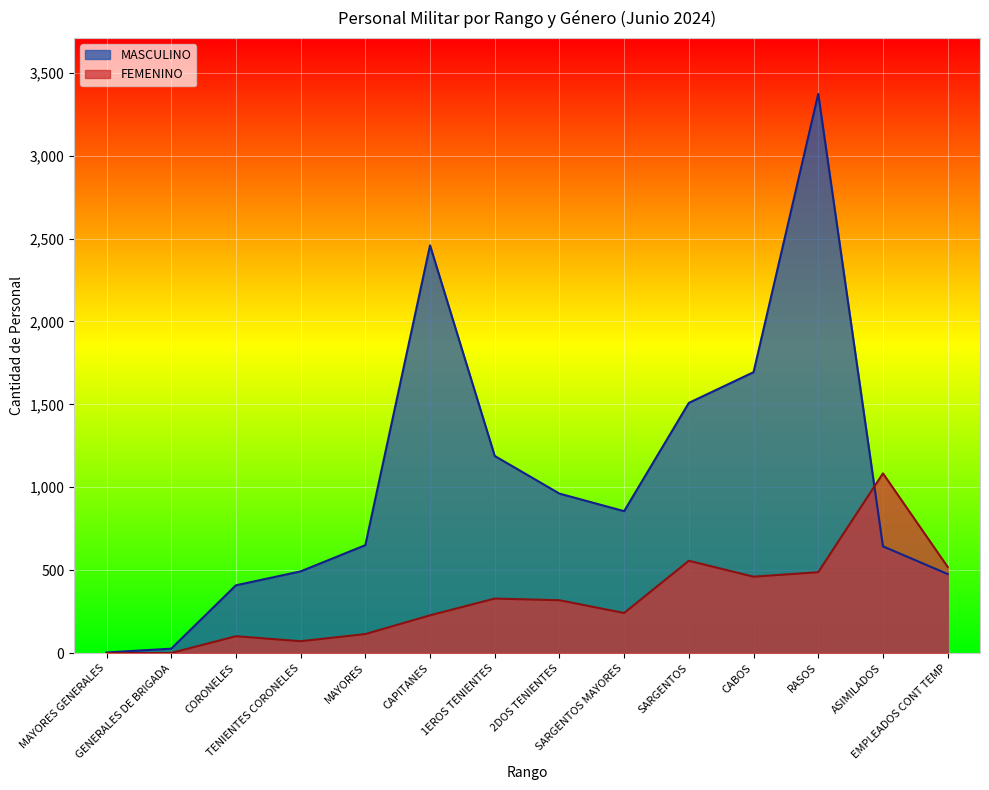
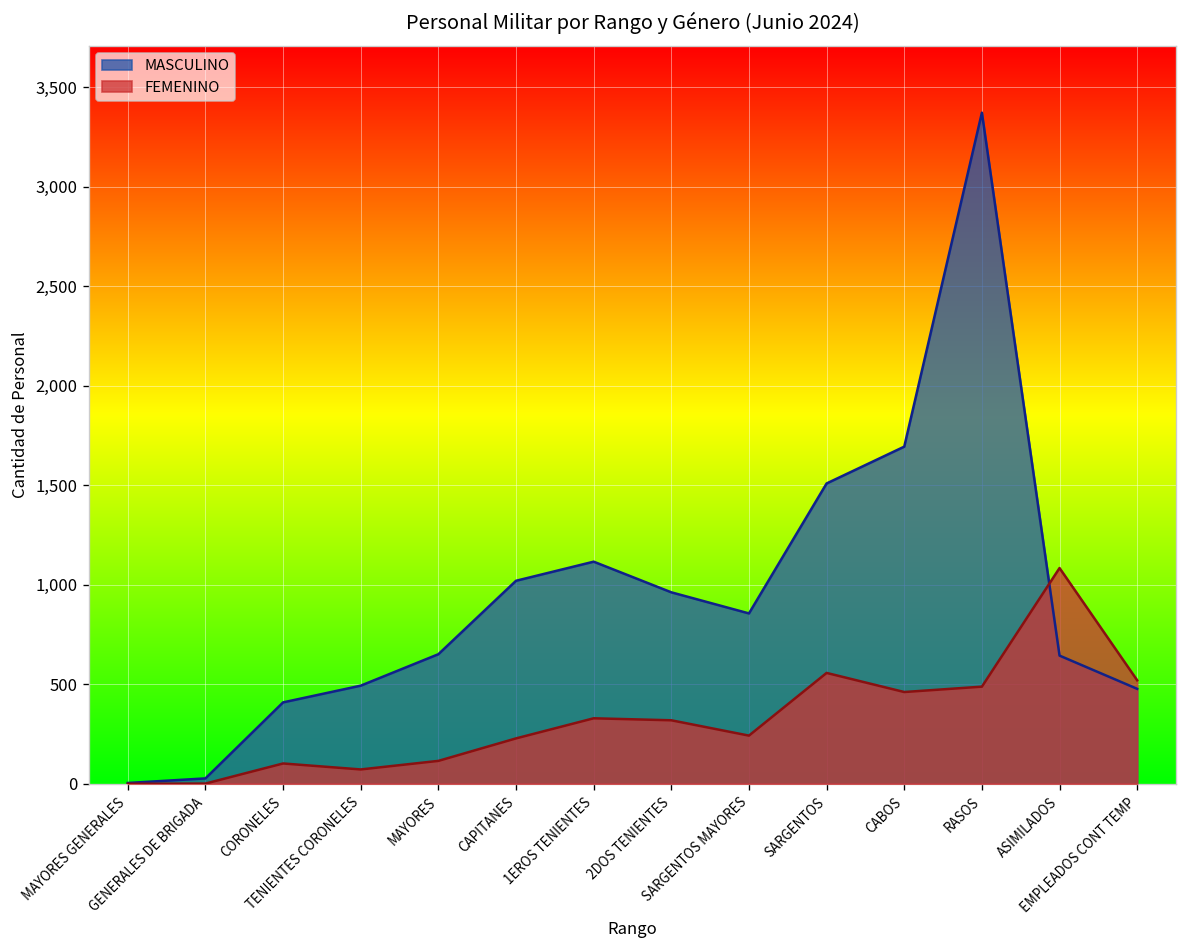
MASCULINO, CAPITANES: 2,460 -> 1,020
MASCULINO, 1EROS TENIENTES: 1,190 -> 1,120
